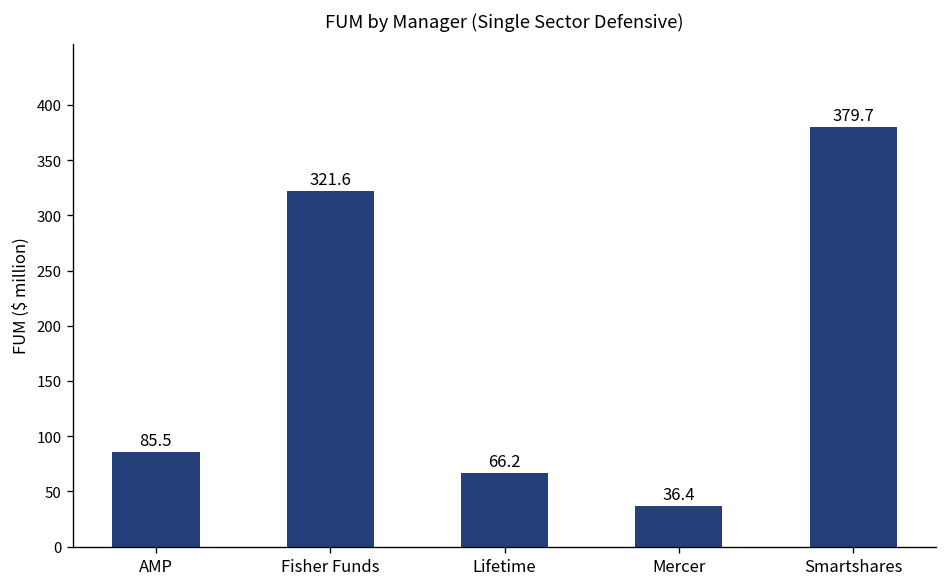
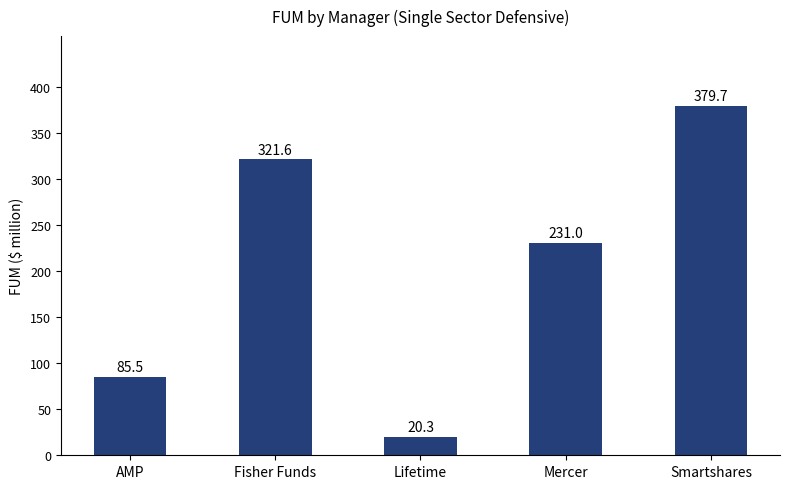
Lifetime: 66.2 -> 20.3
Mercer: 36.4 -> 231.0
